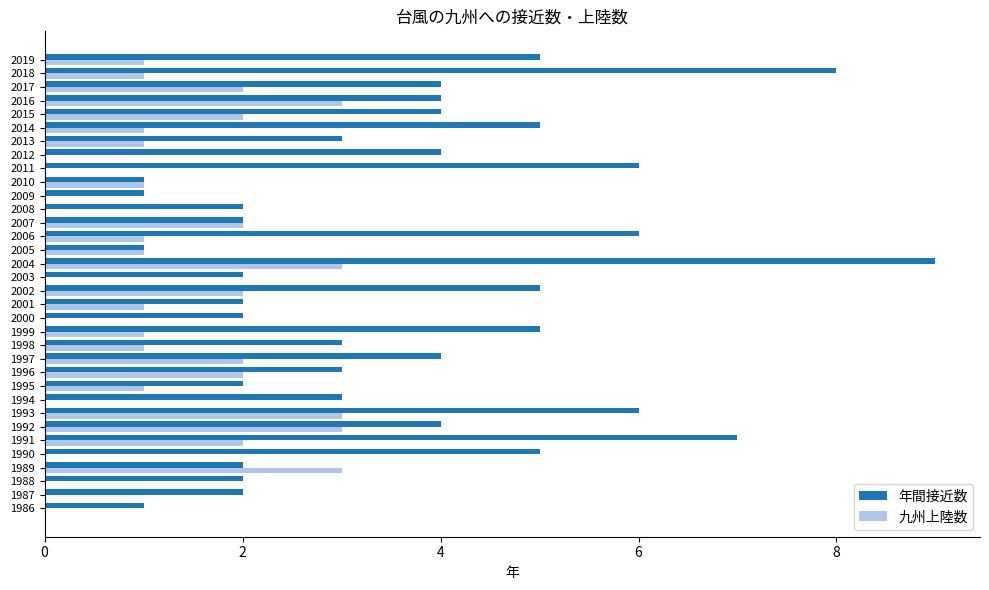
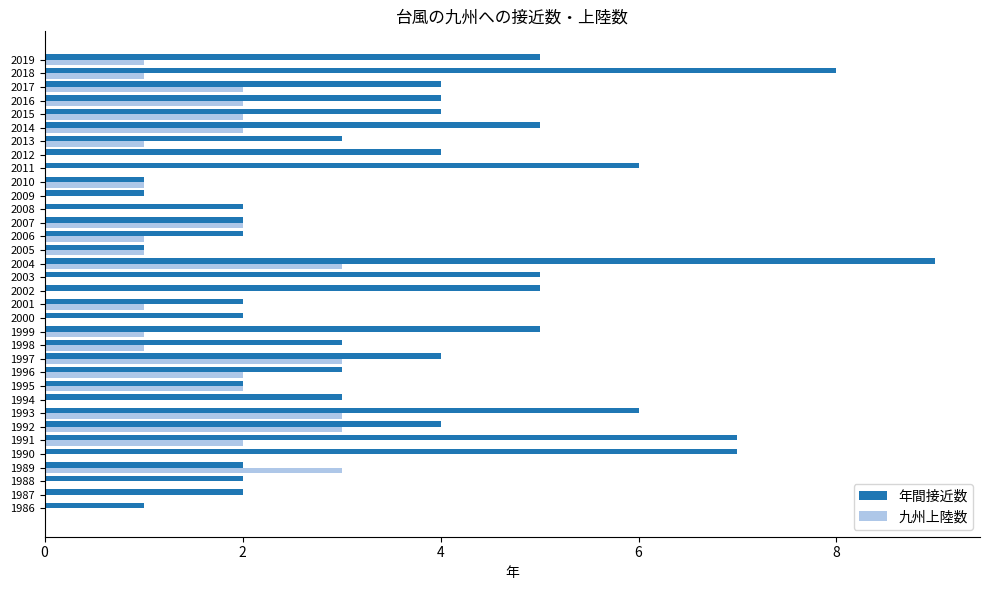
九州上陸数, 2016: 3 -> 2
九州上陸数, 2014: 1 -> 2
年間接近数, 2006: 6 -> 2
年間接近数, 2003: 2 -> 5
九州上陸数, 2002: 2 -> 0
九州上陸数, 1997: 2 -> 3
九州上陸数, 1995: 1 -> 2
年間接近数, 1990: 5 -> 7
